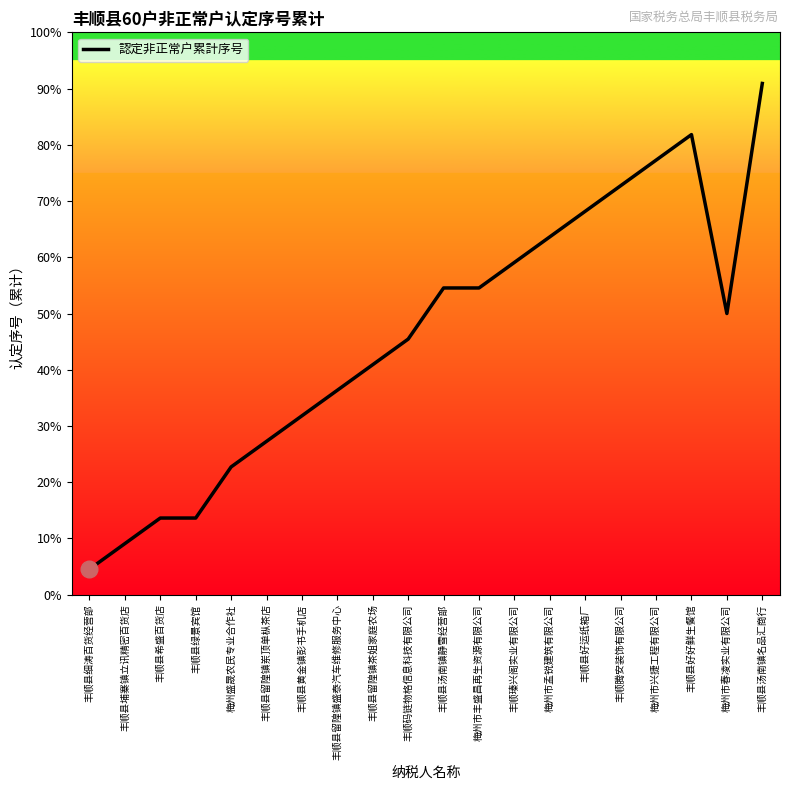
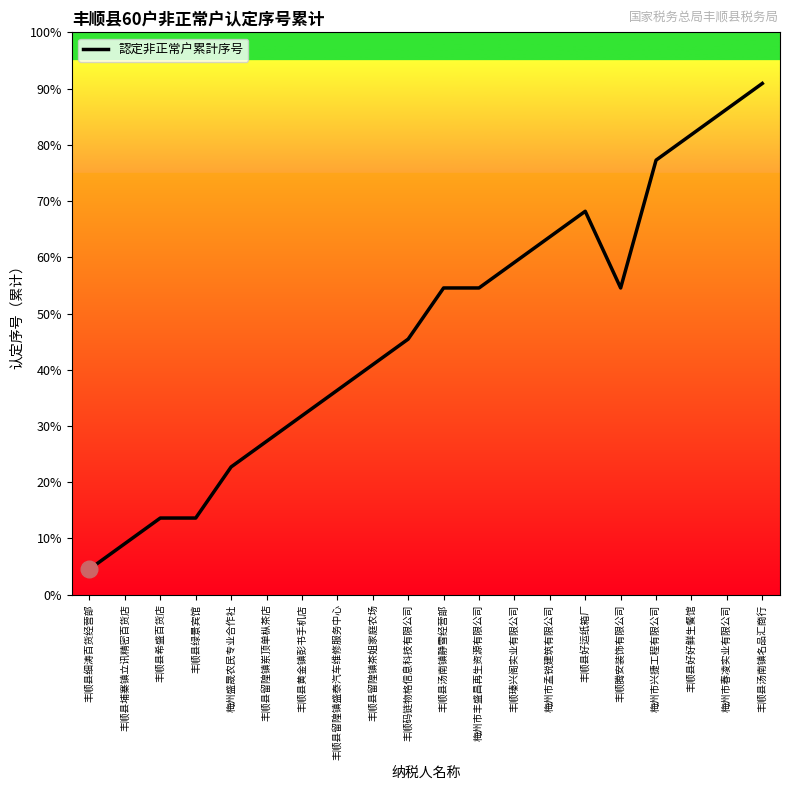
認定非正常户累計序号, 丰顺腾安装饰有限公司: 73% -> 55%
認定非正常户累計序号, 梅州市春凌实业有限公司: 50% -> 86%
